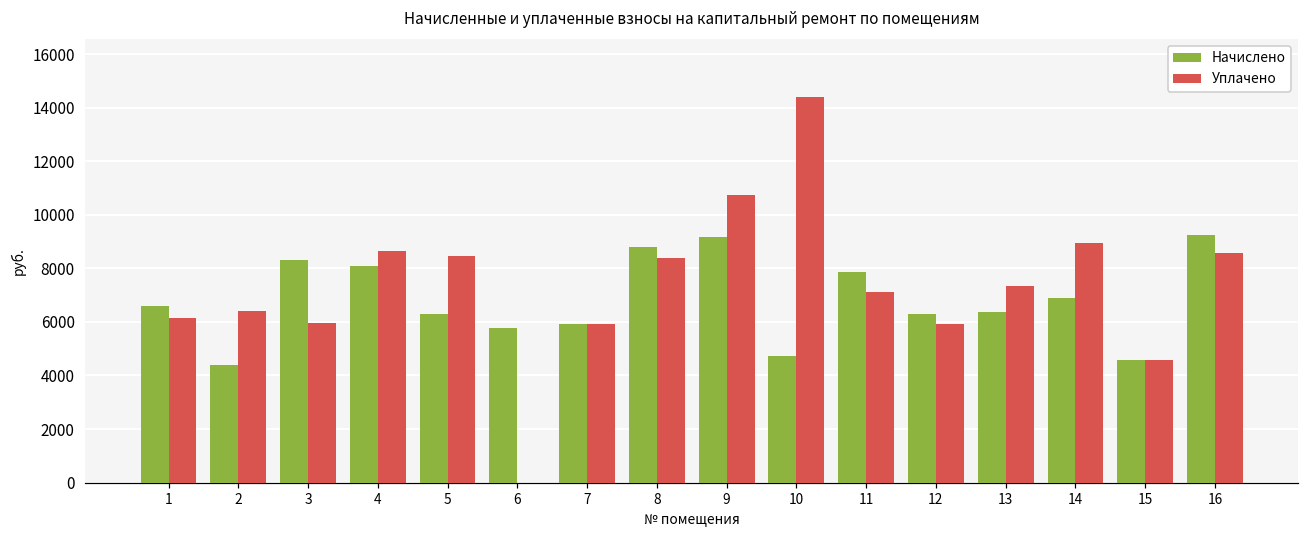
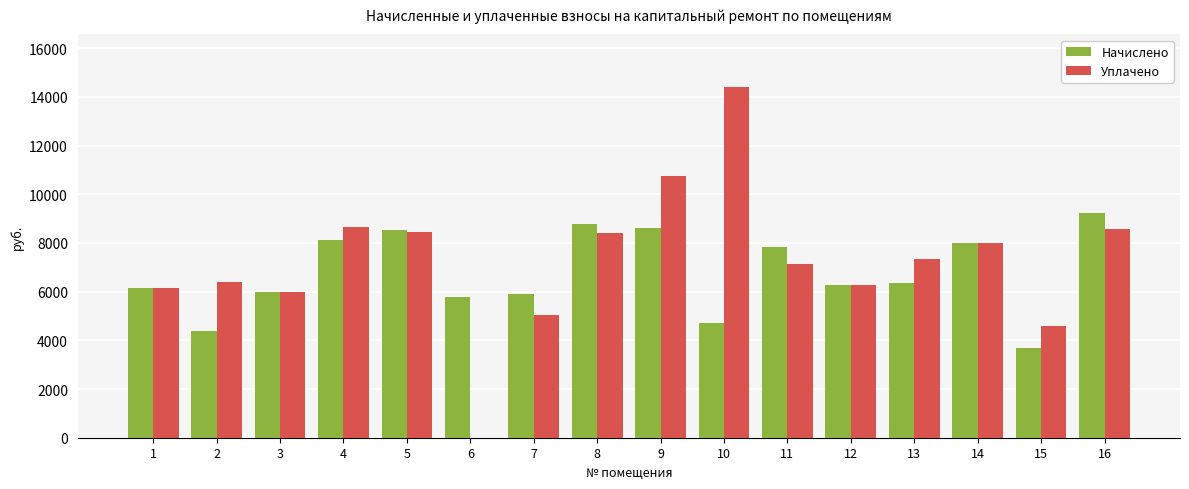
Начислено, 1: 6600 -> 6100
Начислено, 3: 8300 -> 6000
Начислено, 5: 6300 -> 8500
Уплачено, 7: 5900 -> 5100
Начислено, 9: 9200 -> 8600
Уплачено, 12: 5900 -> 6300
Начислено, 14: 6900 -> 8000
Уплачено, 14: 9000 -> 8000
Начислено, 15: 4600 -> 3700
